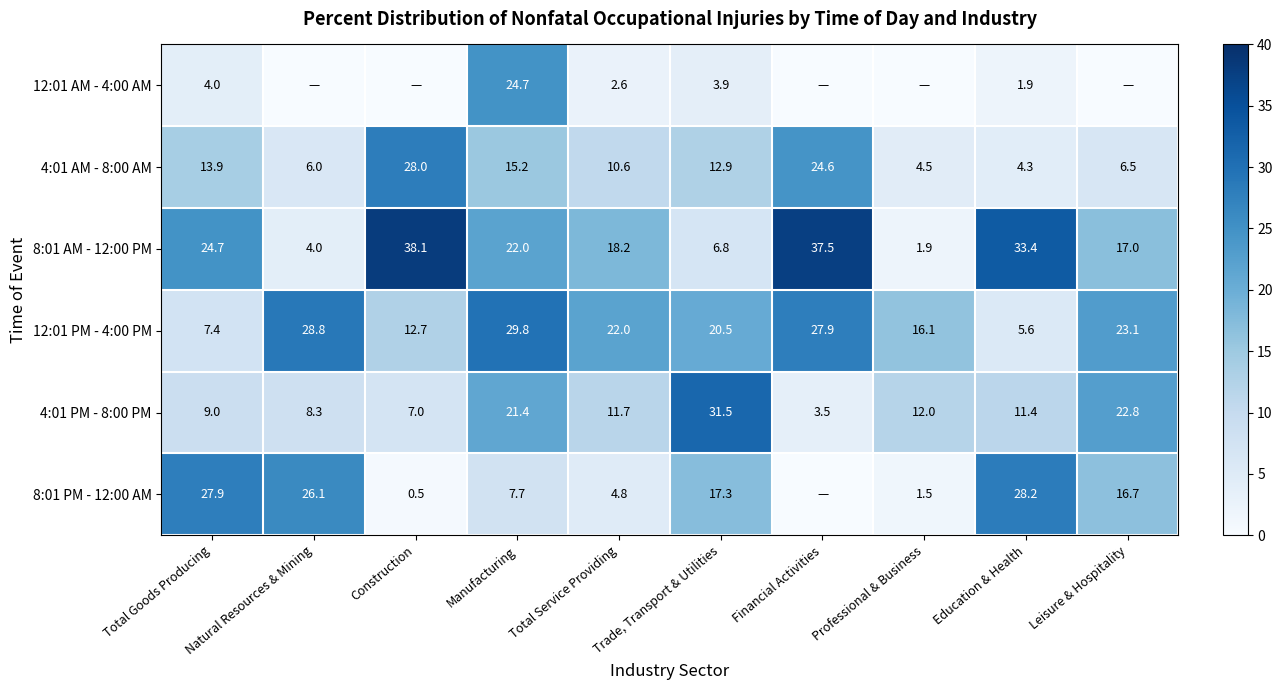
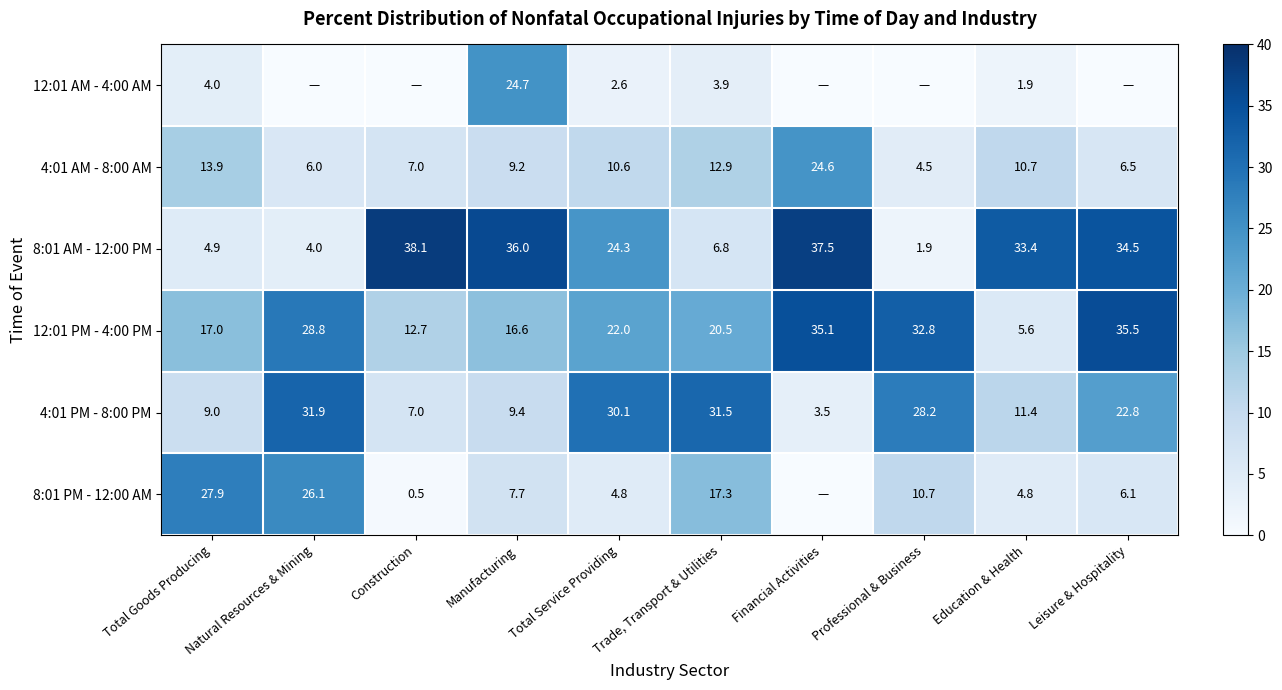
4:01 AM - 8:00 AM, Construction: 28.0 -> 7.0
4:01 AM - 8:00 AM, Manufacturing: 15.2 -> 9.2
4:01 AM - 8:00 AM, Education & Health: 4.3 -> 10.7
8:01 AM - 12:00 PM, Total Goods Producing: 24.7 -> 4.9
8:01 AM - 12:00 PM, Manufacturing: 22.0 -> 36.0
8:01 AM - 12:00 PM, Total Service Providing: 18.2 -> 24.3
8:01 AM - 12:00 PM, Leisure & Hospitality: 17.0 -> 34.5
12:01 PM - 4:00 PM, Total Goods Producing: 7.4 -> 17.0
12:01 PM - 4:00 PM, Manufacturing: 29.8 -> 16.6
12:01 PM - 4:00 PM, Financial Activities: 27.9 -> 35.1
12:01 PM - 4:00 PM, Professional & Business: 16.1 -> 32.8
12:01 PM - 4:00 PM, Leisure & Hospitality: 23.1 -> 35.5
4:01 PM - 8:00 PM, Natural Resources & Mining: 8.3 -> 31.9
4:01 PM - 8:00 PM, Manufacturing: 21.4 -> 9.4
4:01 PM - 8:00 PM, Total Service Providing: 11.7 -> 30.1
4:01 PM - 8:00 PM, Professional & Business: 12.0 -> 28.2
8:01 PM - 12:00 AM, Professional & Business: 1.5 -> 10.7
8:01 PM - 12:00 AM, Education & Health: 28.2 -> 4.8
8:01 PM - 12:00 AM, Leisure & Hospitality: 16.7 -> 6.1
